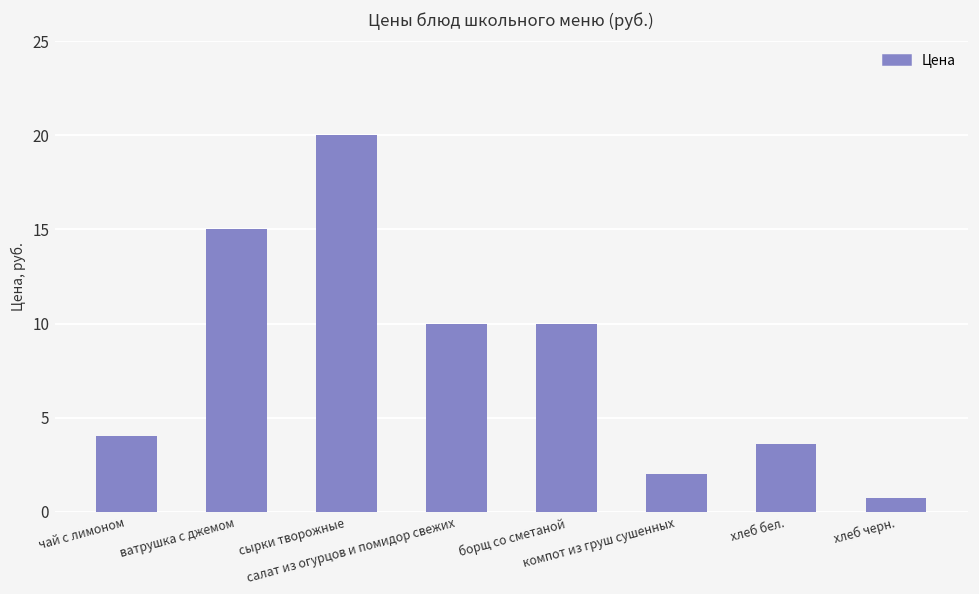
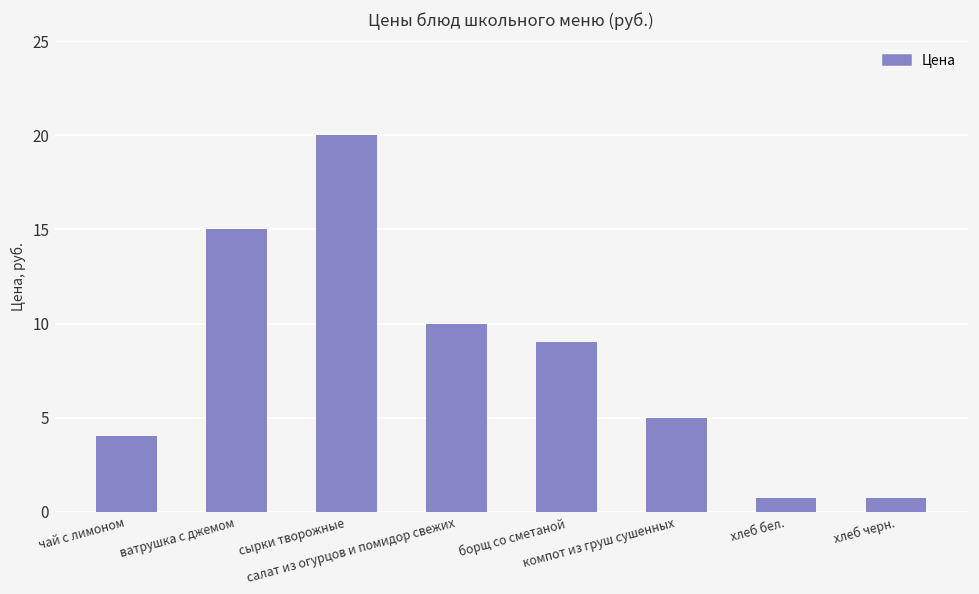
борщ со сметаной: 10 -> 9
компот из груш сушенных: 2 -> 5
хлеб бел.: 3.6 -> 0.7
